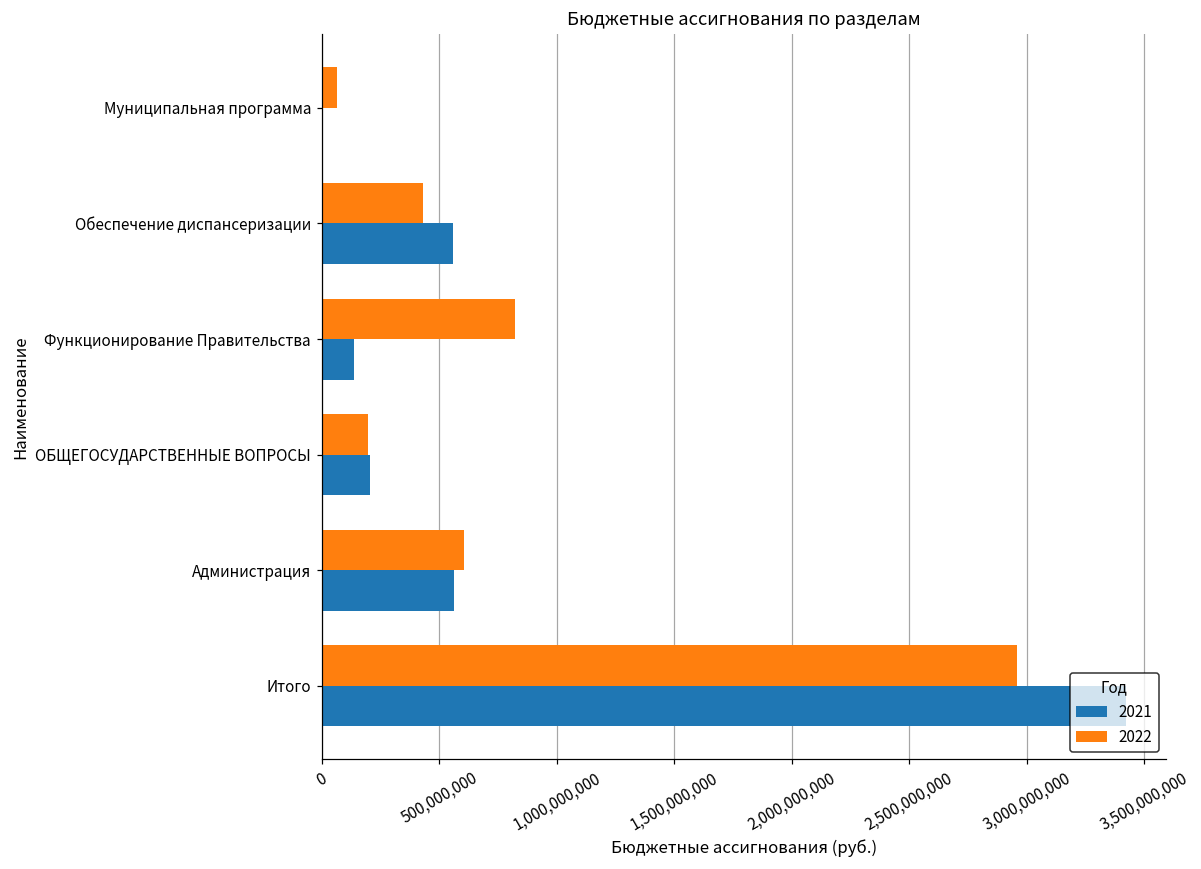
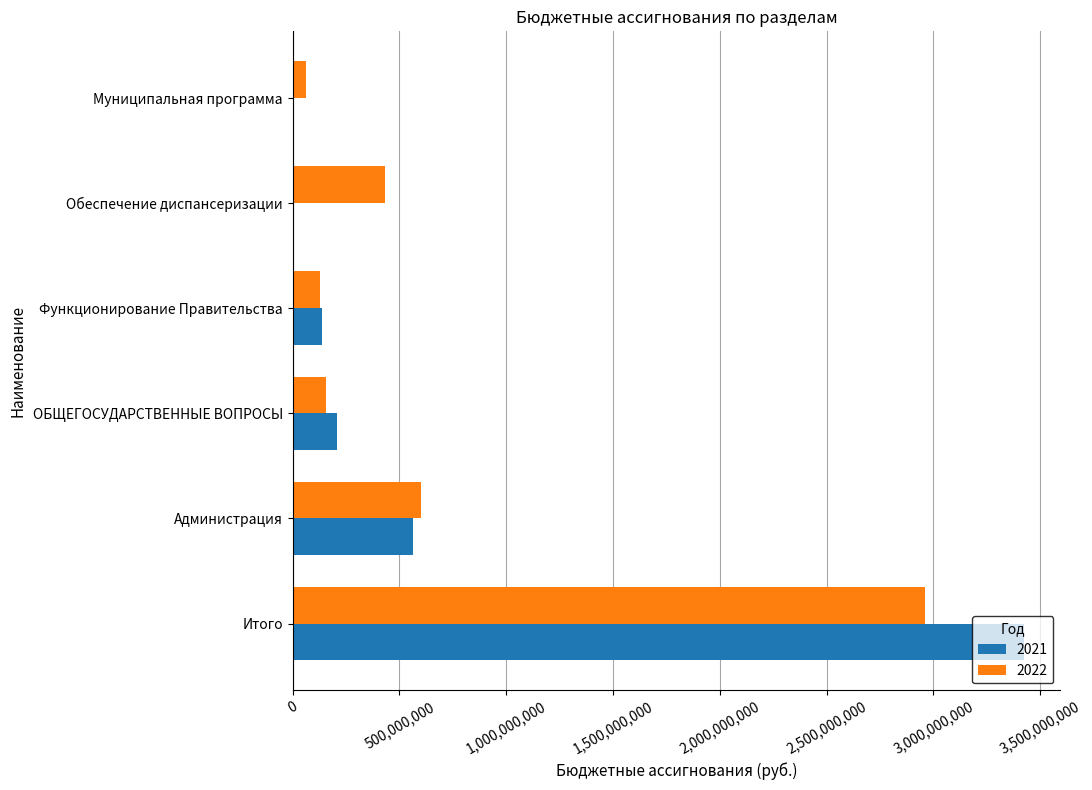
2021, Обеспечение диспансеризации: 560,000,000 -> 0
2022, Функционирование Правительства: 820,000,000 -> 130,000,000
2022, ОБЩЕГОСУДАРСТВЕННЫЕ ВОПРОСЫ: 200,000,000 -> 160,000,000
